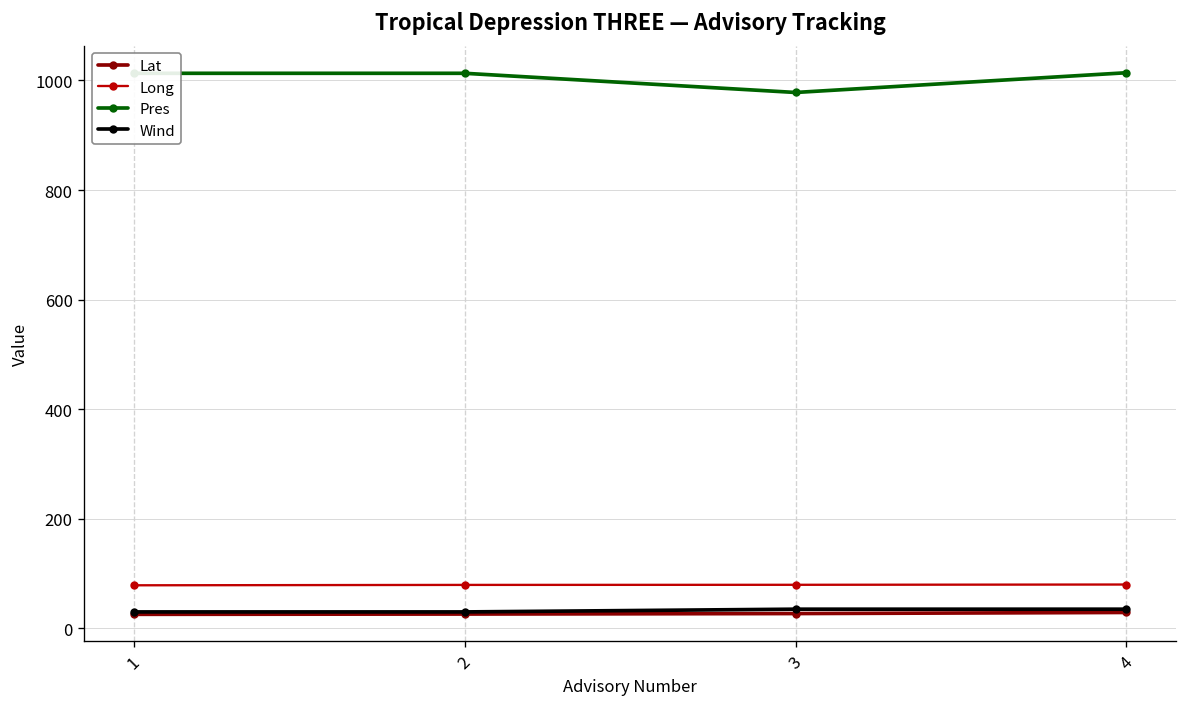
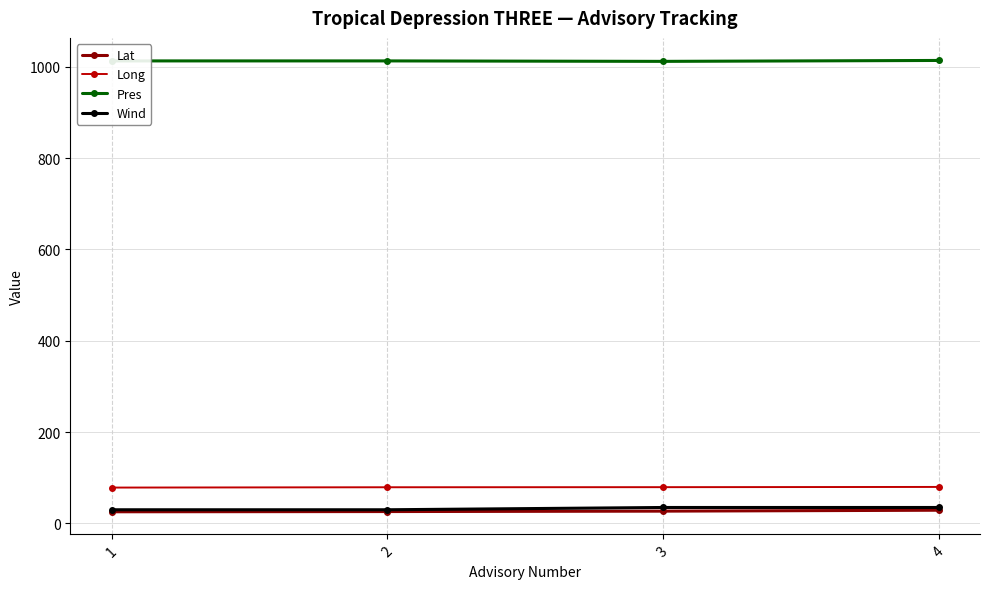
Pres, 3: 980 -> 1010
